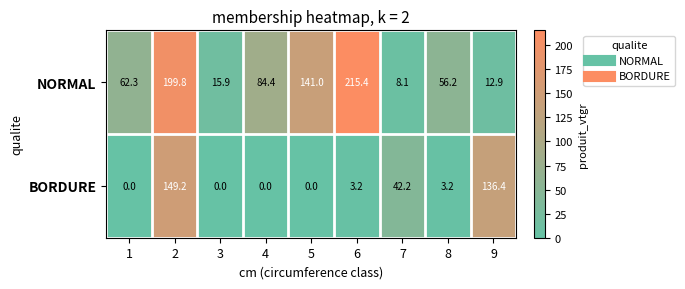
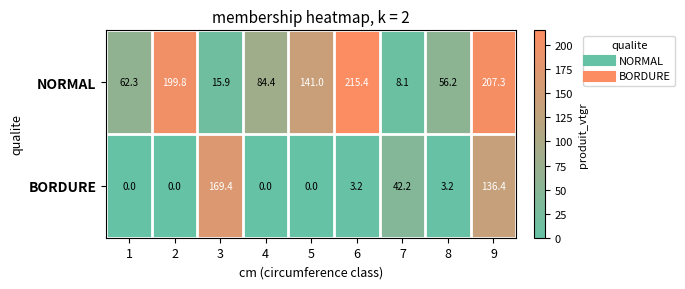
NORMAL, 9: 12.9 -> 207.3
BORDURE, 2: 149.2 -> 0.0
BORDURE, 3: 0.0 -> 169.4
